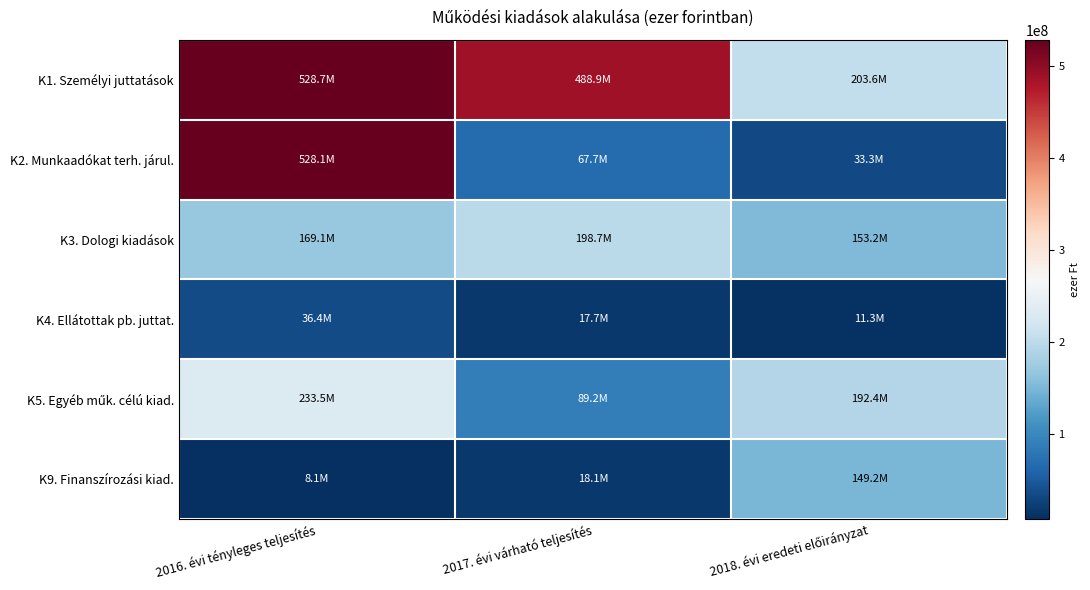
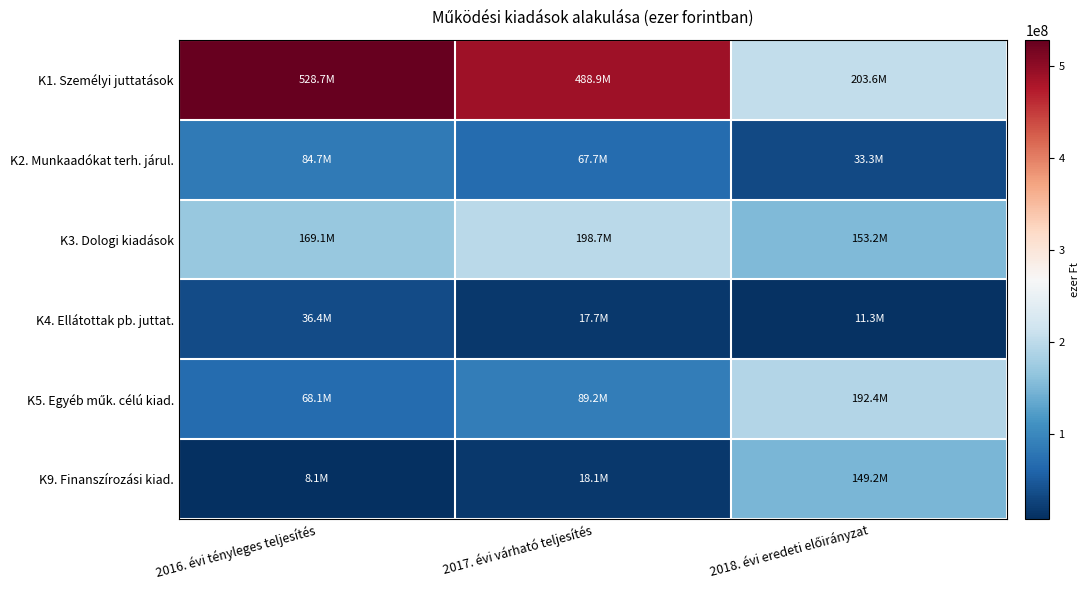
K2. Munkaadókat terh. járul., 2016. évi tényleges teljesítés: 528.1M -> 84.7M
K5. Egyéb műk. célú kiad., 2016. évi tényleges teljesítés: 233.5M -> 68.1M
